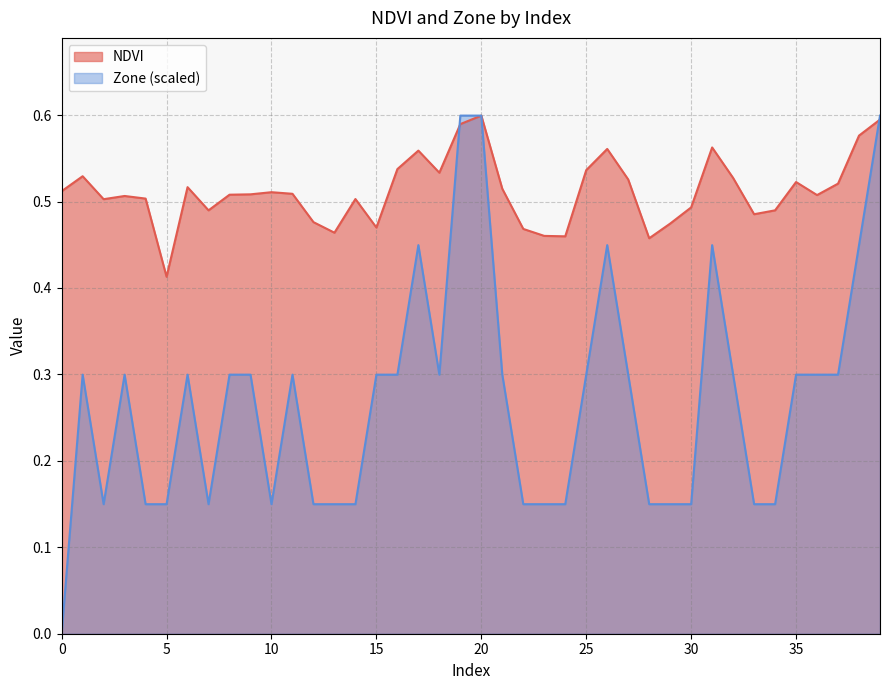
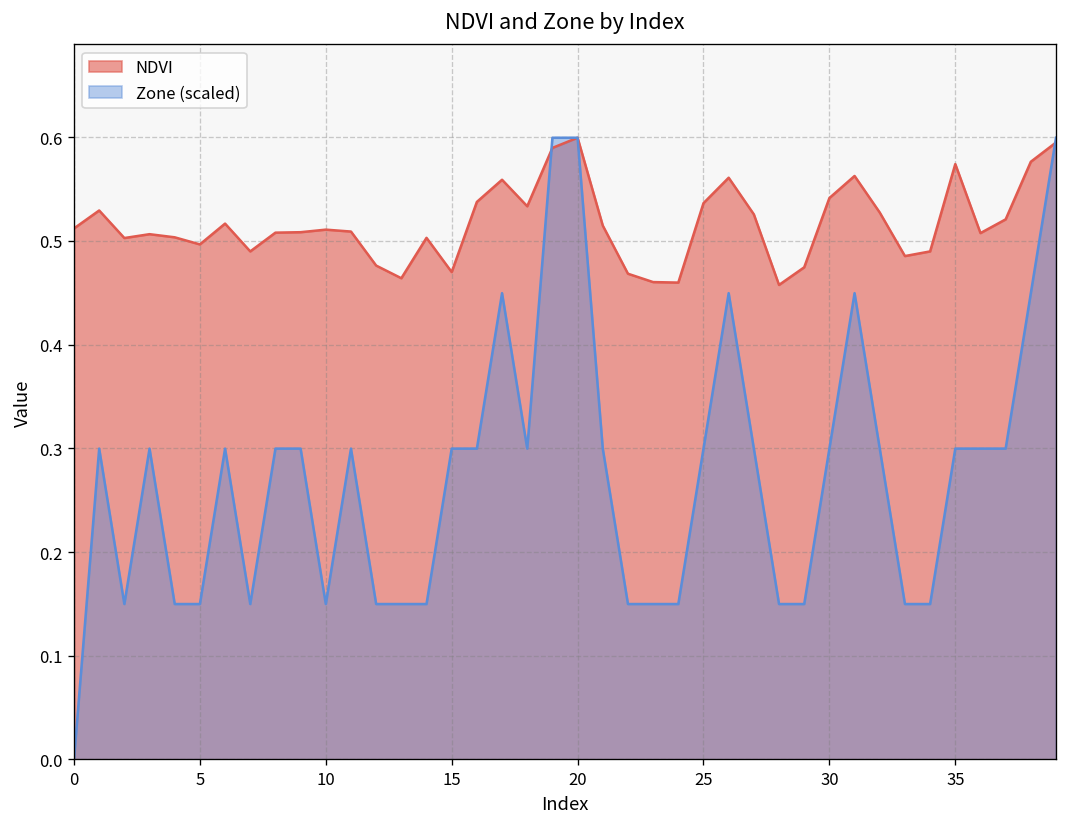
NDVI, 5: 0.41 -> 0.50
NDVI, 30: 0.49 -> 0.54
Zone (scaled), 30: 0.15 -> 0.30
NDVI, 35: 0.52 -> 0.57
